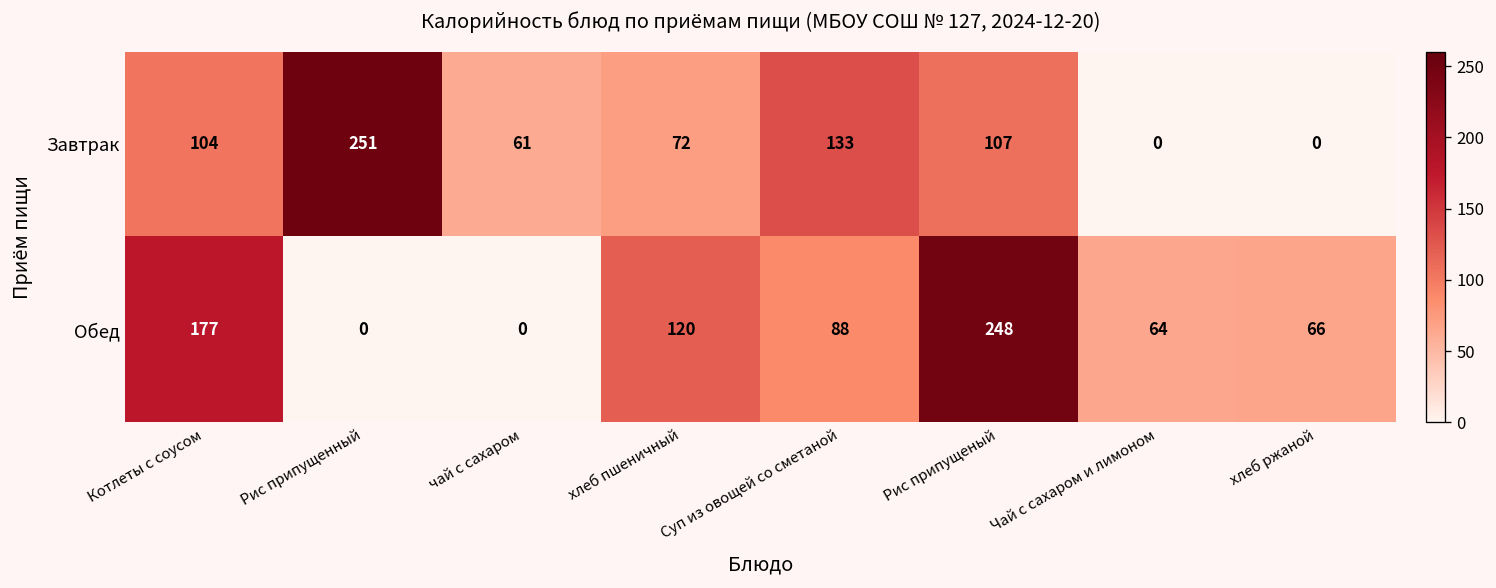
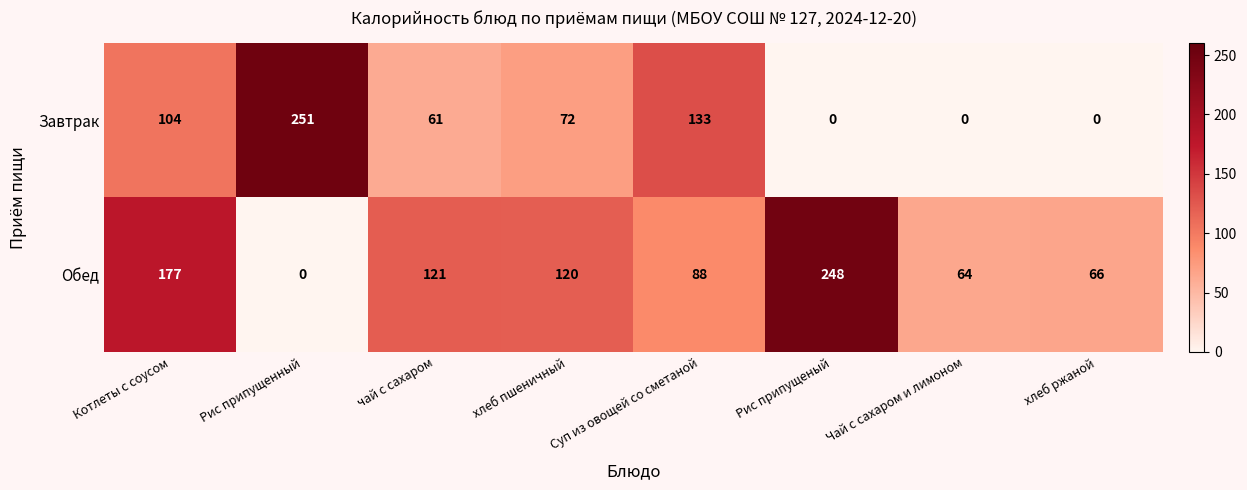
Завтрак, Рис припущеный: 107 -> 0
Обед, чай с сахаром: 0 -> 121
